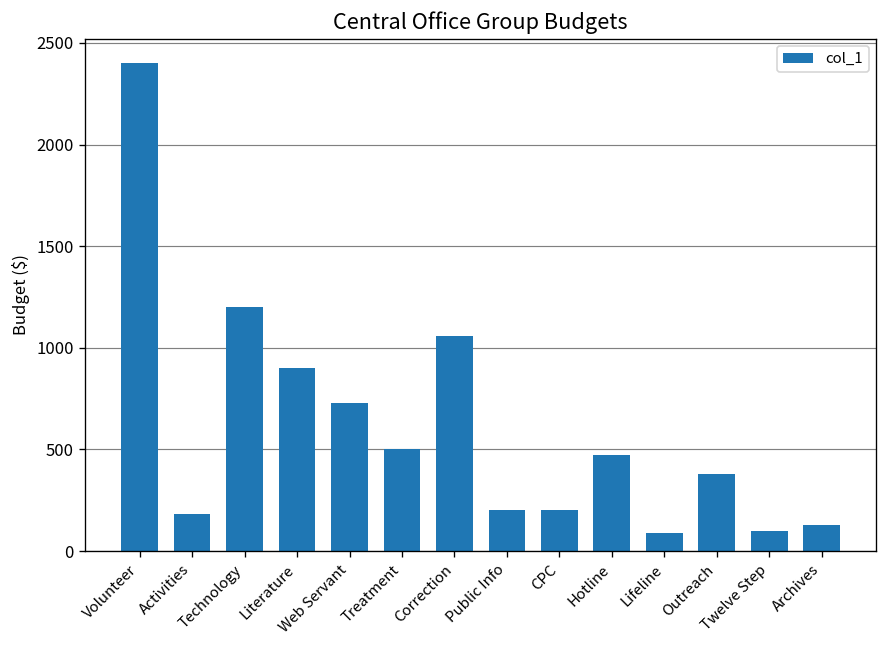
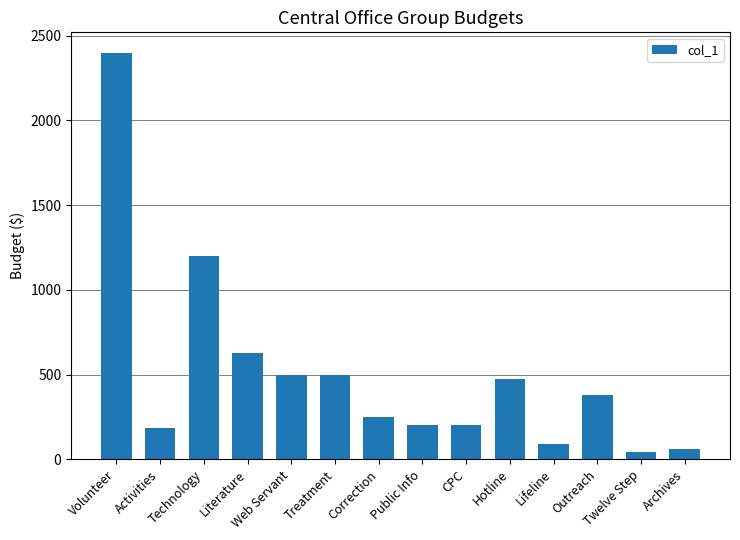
Literature: 900 -> 630
Web Servant: 730 -> 500
Correction: 1060 -> 250
Twelve Step: 100 -> 50
Archives: 130 -> 60
